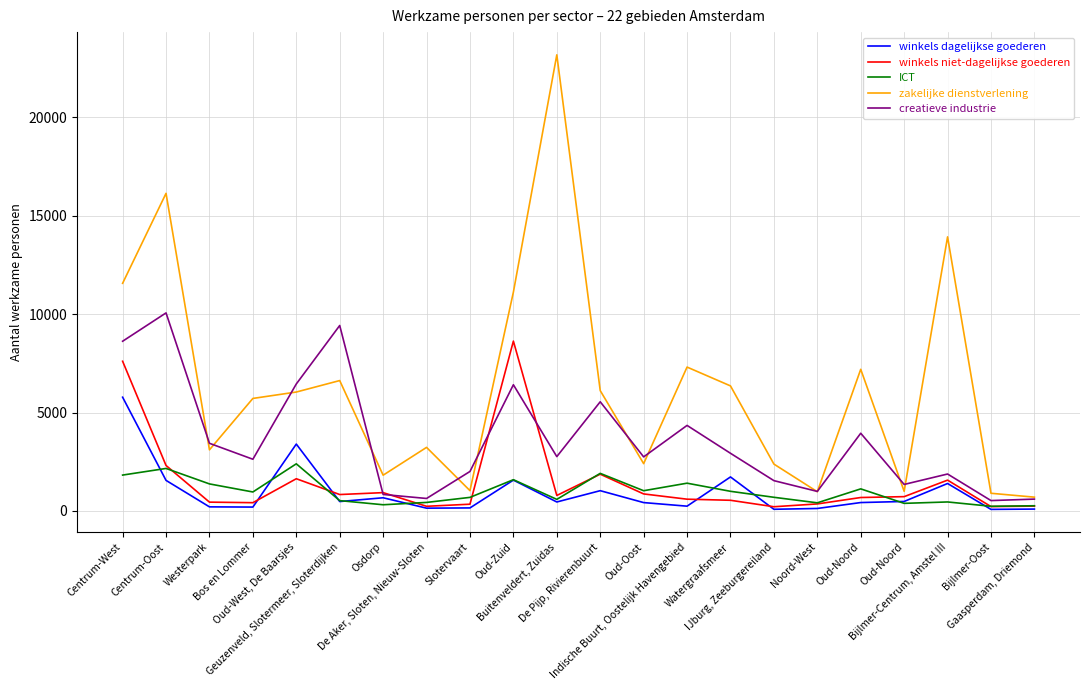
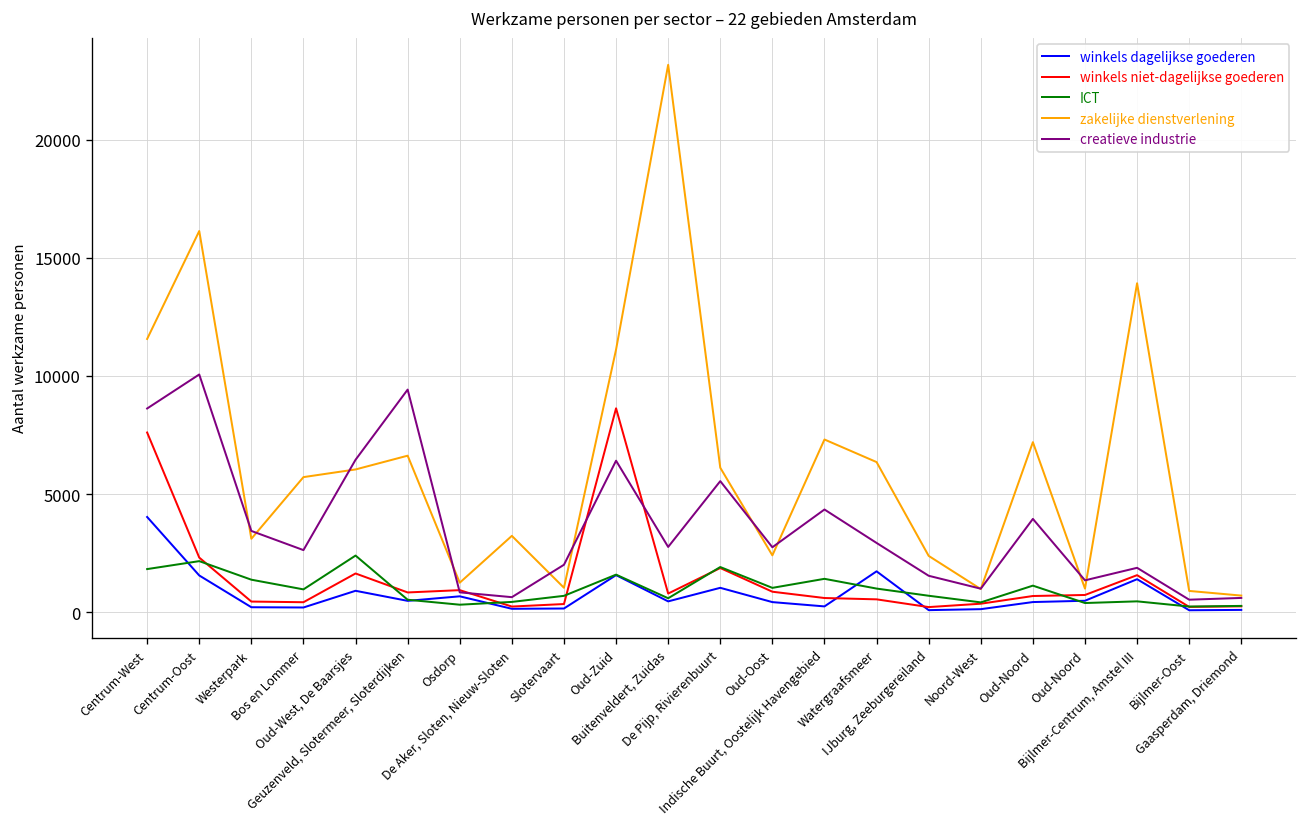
winkels dagelijkse goederen, Centrum-West: 5800 -> 4000
winkels dagelijkse goederen, Oud-West, De Baarsjes: 3400 -> 900
zakelijke dienstverlening, Osdorp: 1800 -> 1200
